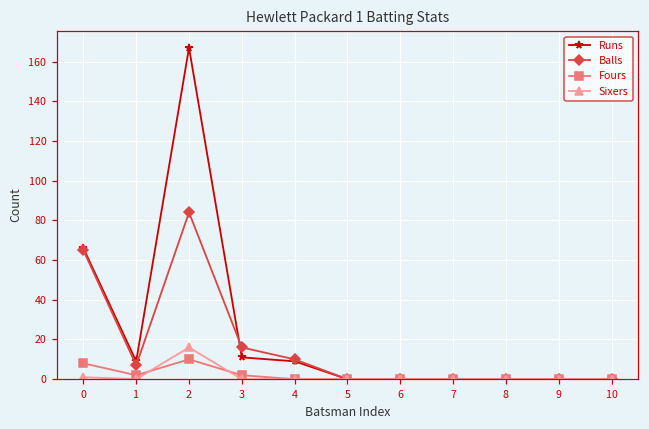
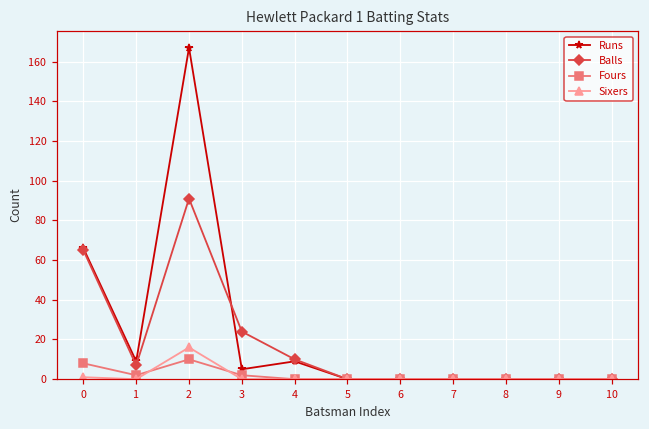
Balls, 2: 84 -> 91
Runs, 3: 11 -> 5
Balls, 3: 16 -> 24
